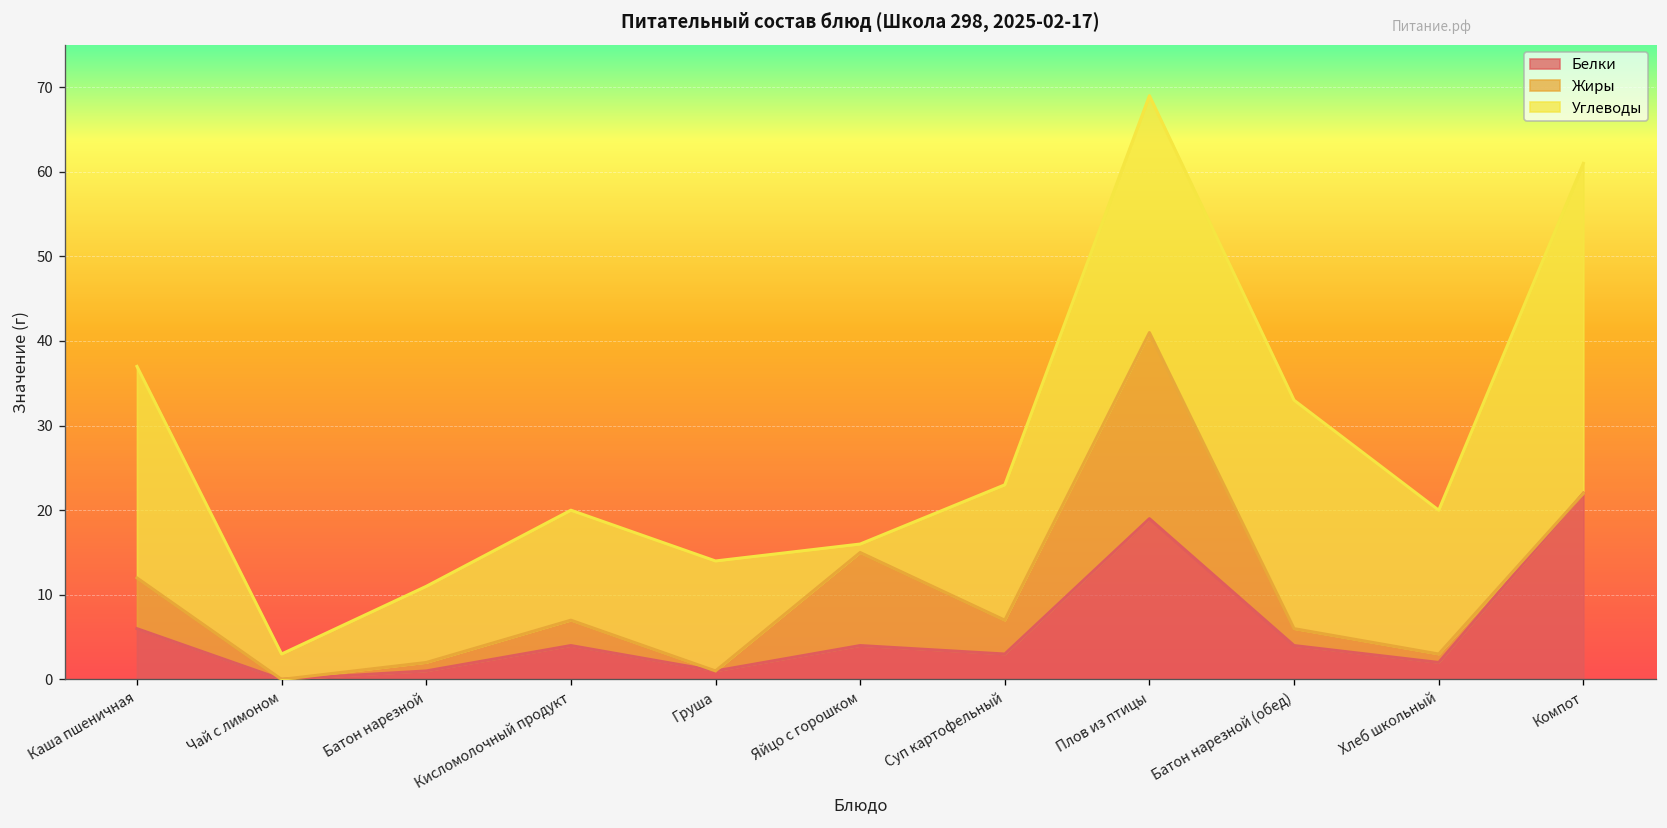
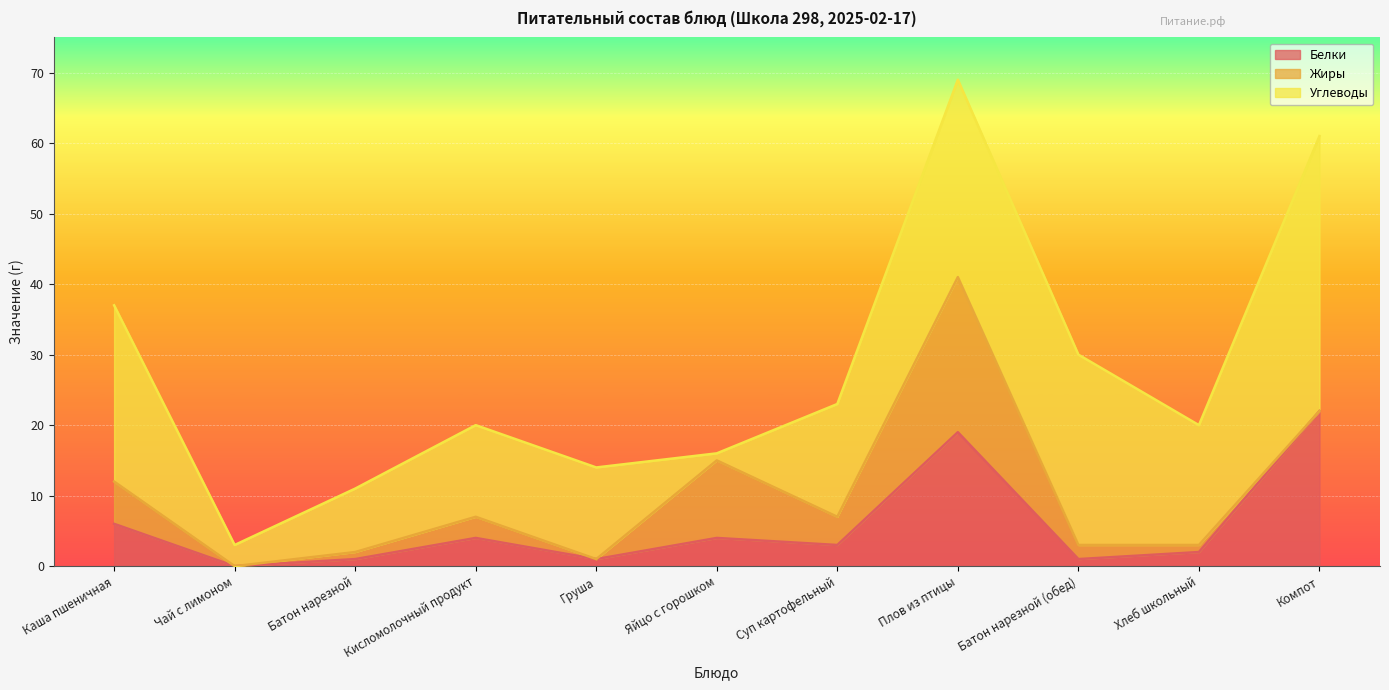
Белки, Батон нарезной (обед): 4 -> 1
